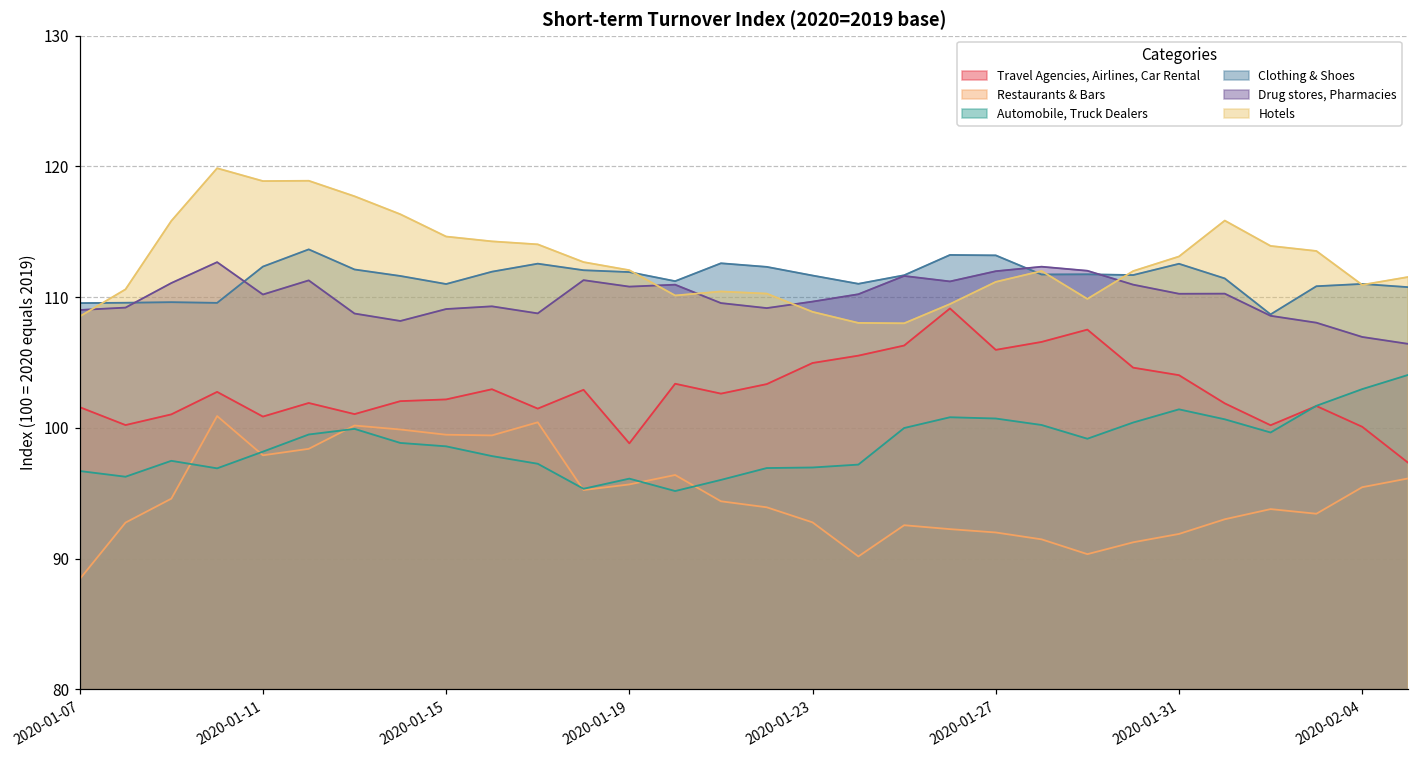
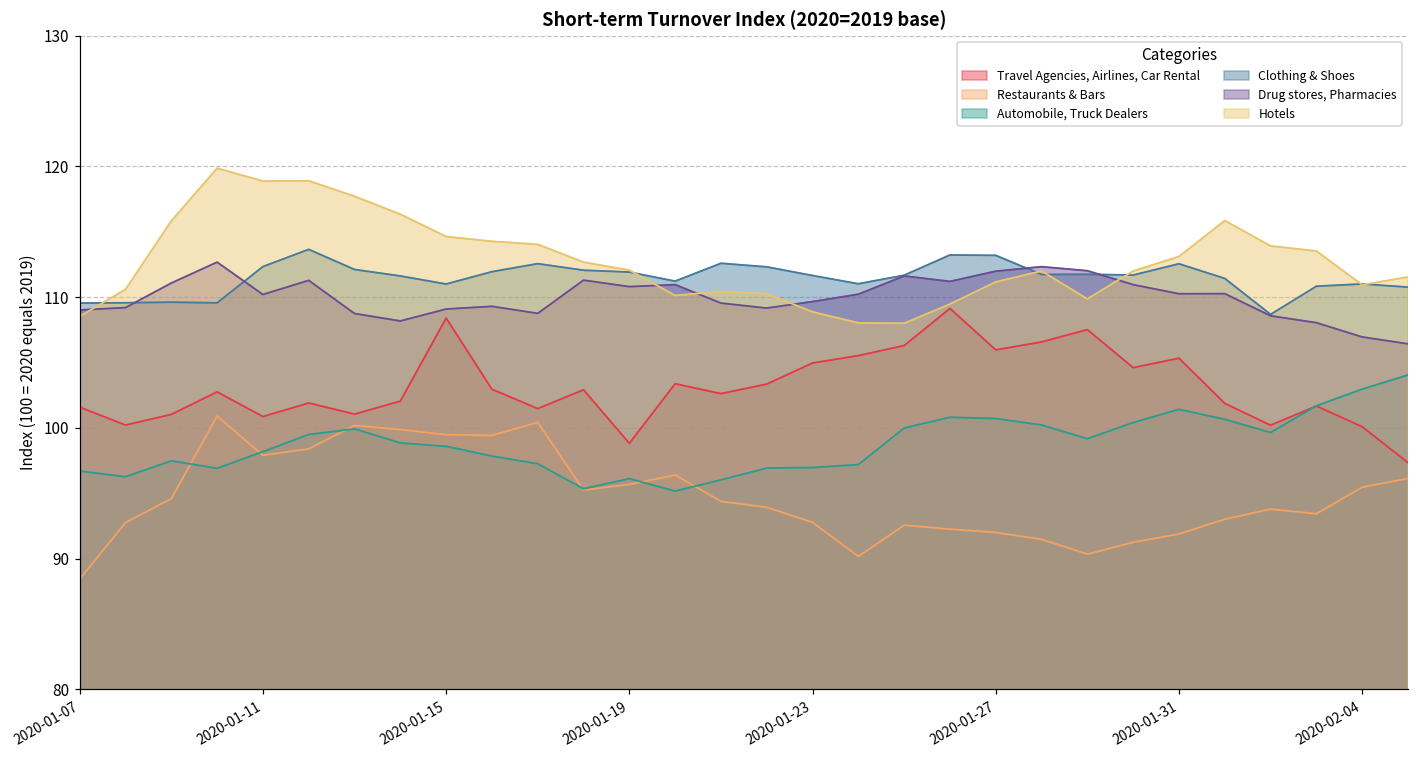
Travel Agencies, Airlines, Car Rental, 2020-01-15: 102.2 -> 108.4
Travel Agencies, Airlines, Car Rental, 2020-01-31: 104.0 -> 105.3
